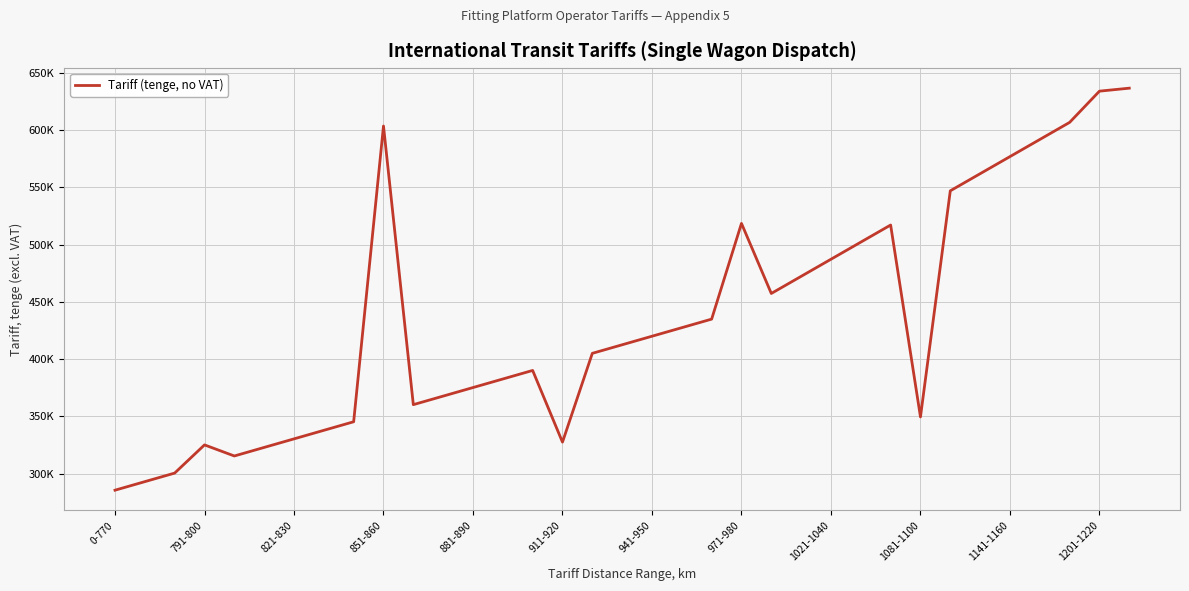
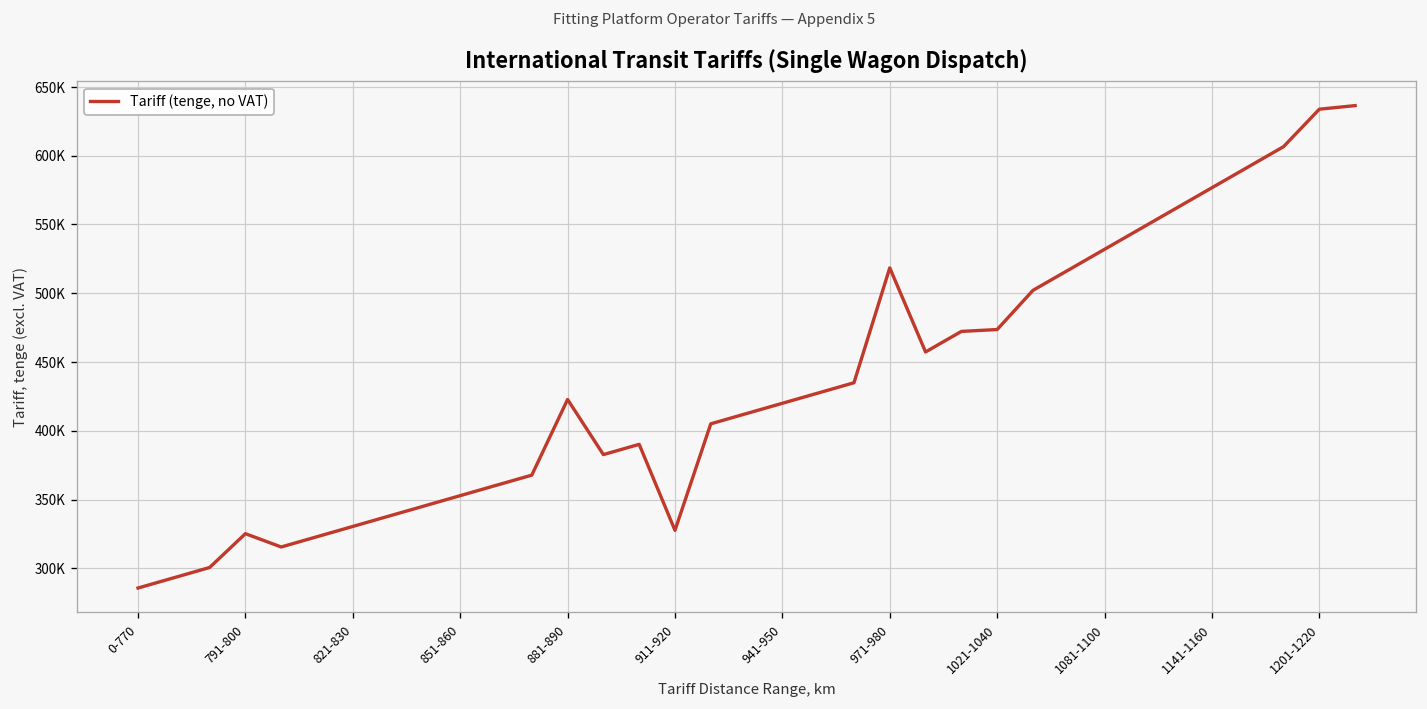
851-860: 603000 -> 353000
881-890: 375000 -> 423000
1021-1040: 487000 -> 474000
1081-1100: 350000 -> 532000
